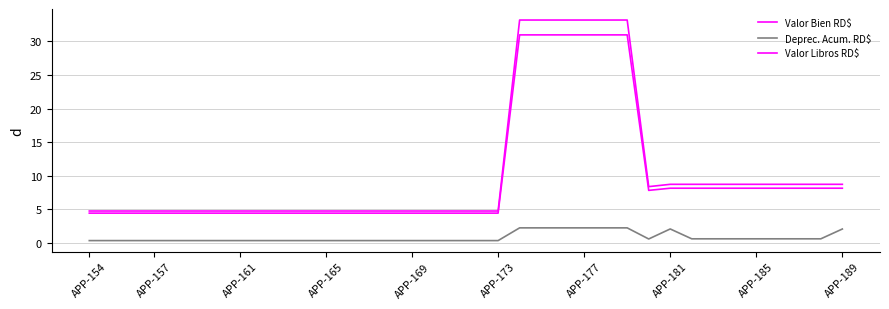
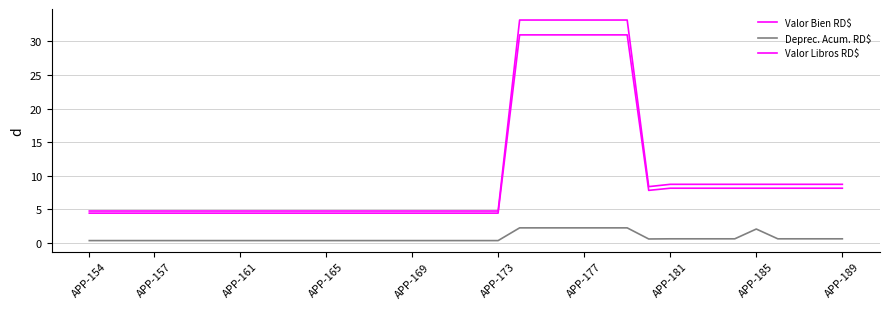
Deprec. Acum. RD$, APP-181: 2 -> 1
Deprec. Acum. RD$, APP-185: 1 -> 2
Deprec. Acum. RD$, APP-189: 2 -> 1
